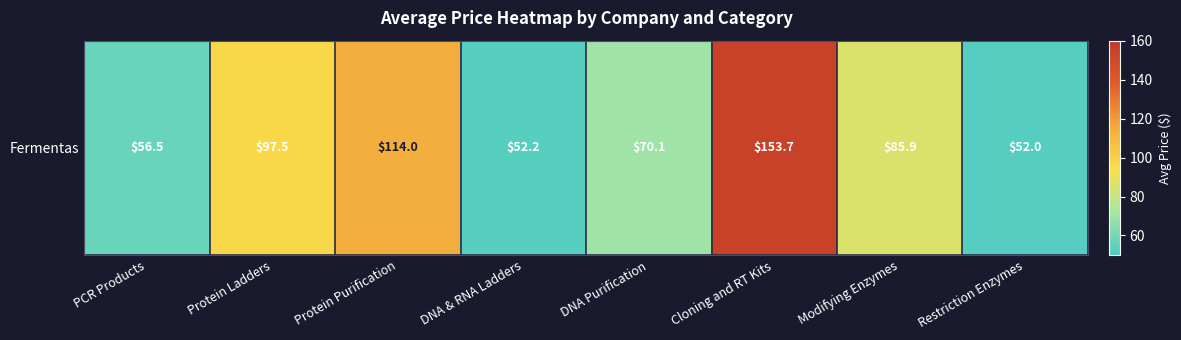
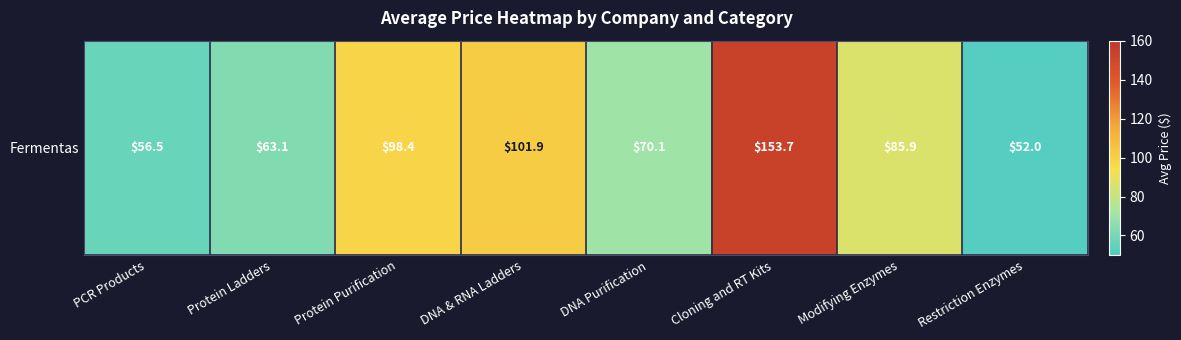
Fermentas, Protein Ladders: $97.5 -> $63.1
Fermentas, Protein Purification: $114.0 -> $98.4
Fermentas, DNA & RNA Ladders: $52.2 -> $101.9
